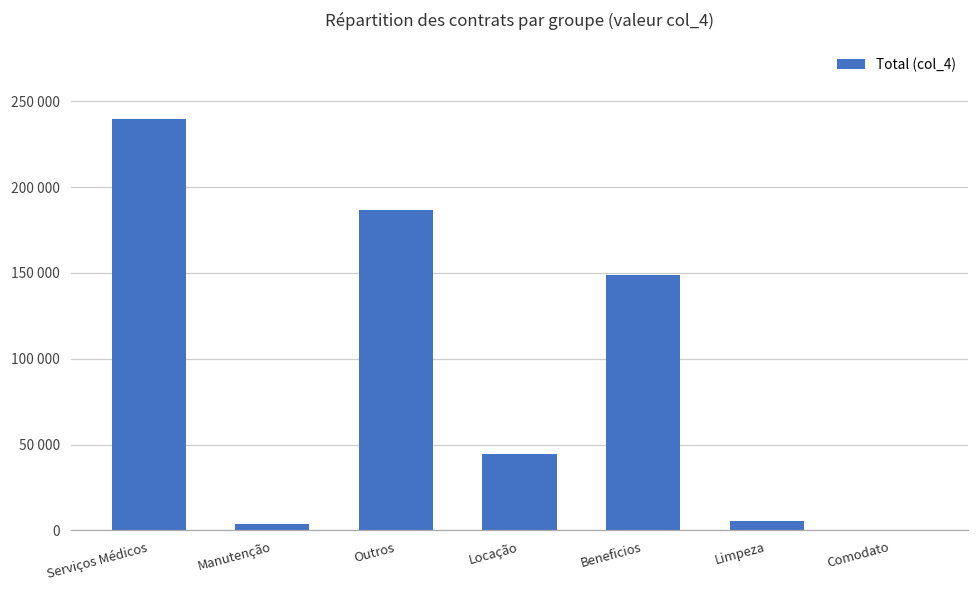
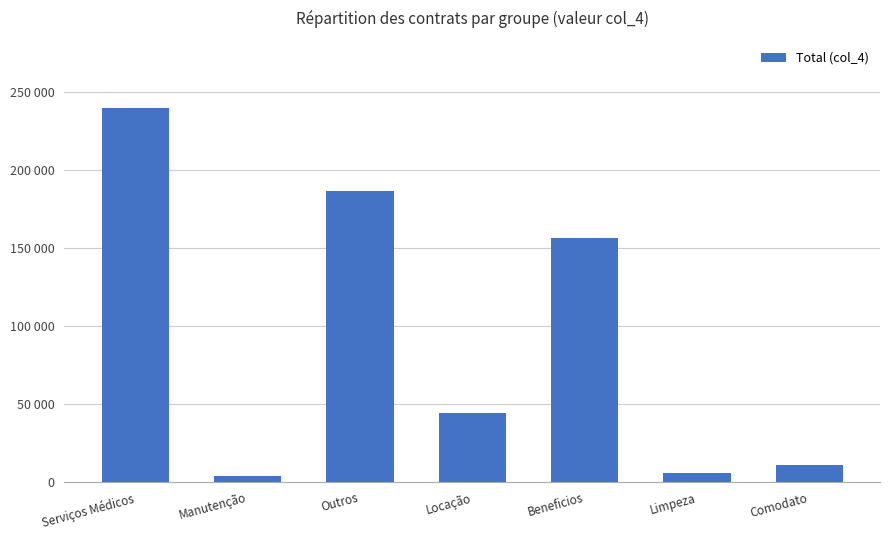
Beneficios: 149000 -> 156000
Comodato: 0 -> 11000
